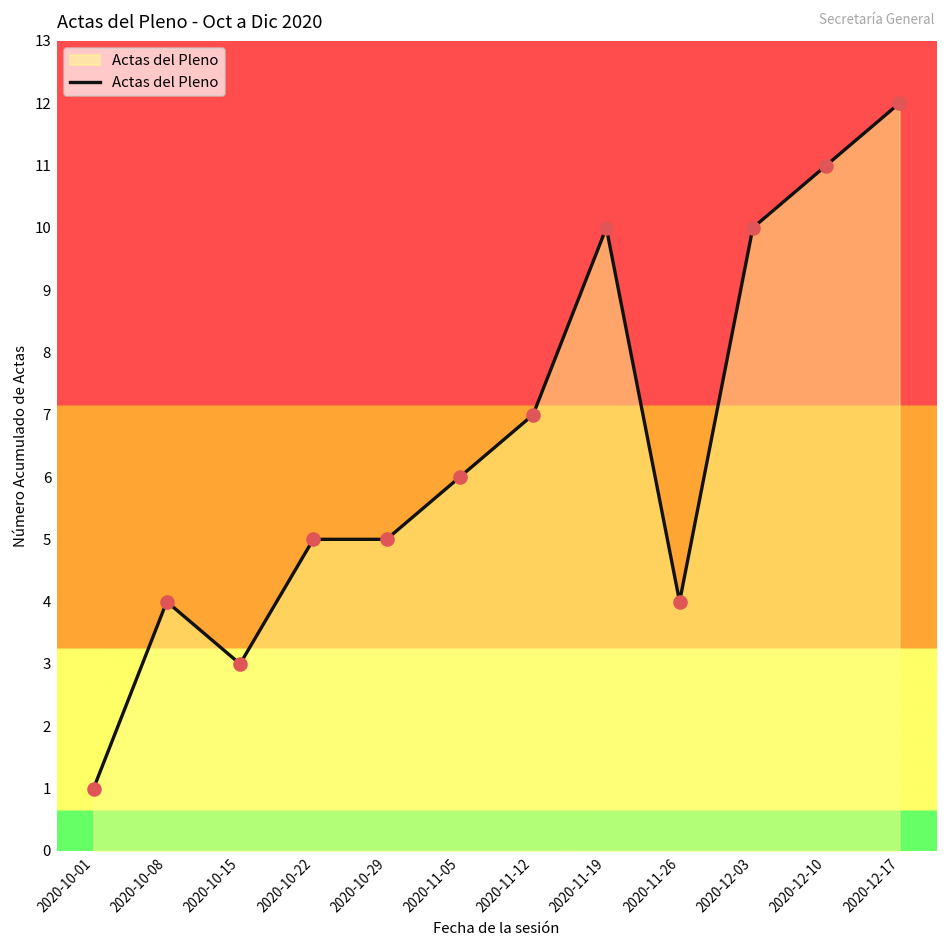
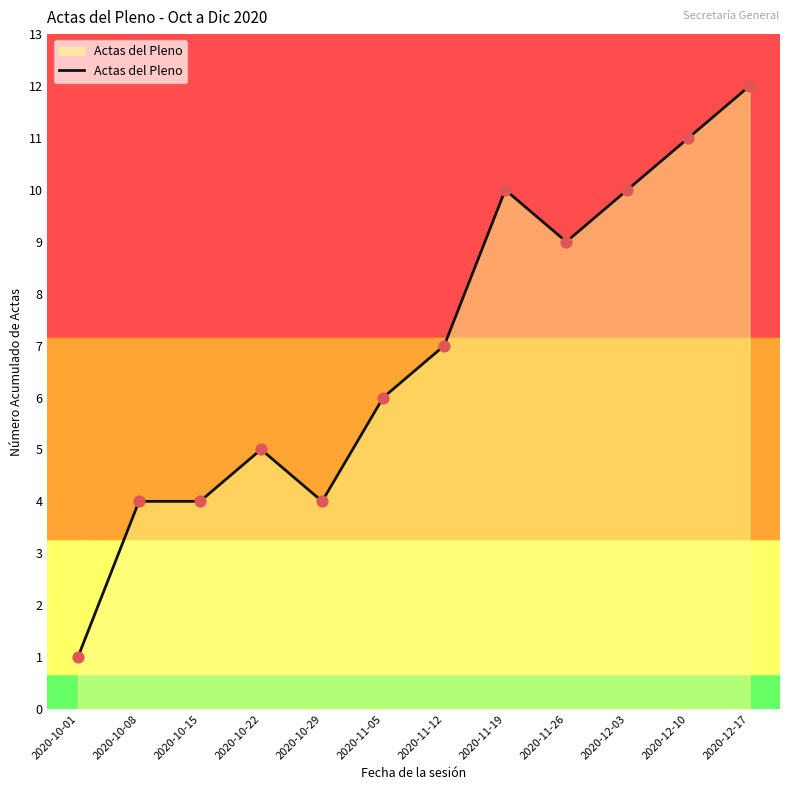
2020-10-15: 3 -> 4
2020-10-29: 5 -> 4
2020-11-26: 4 -> 9
